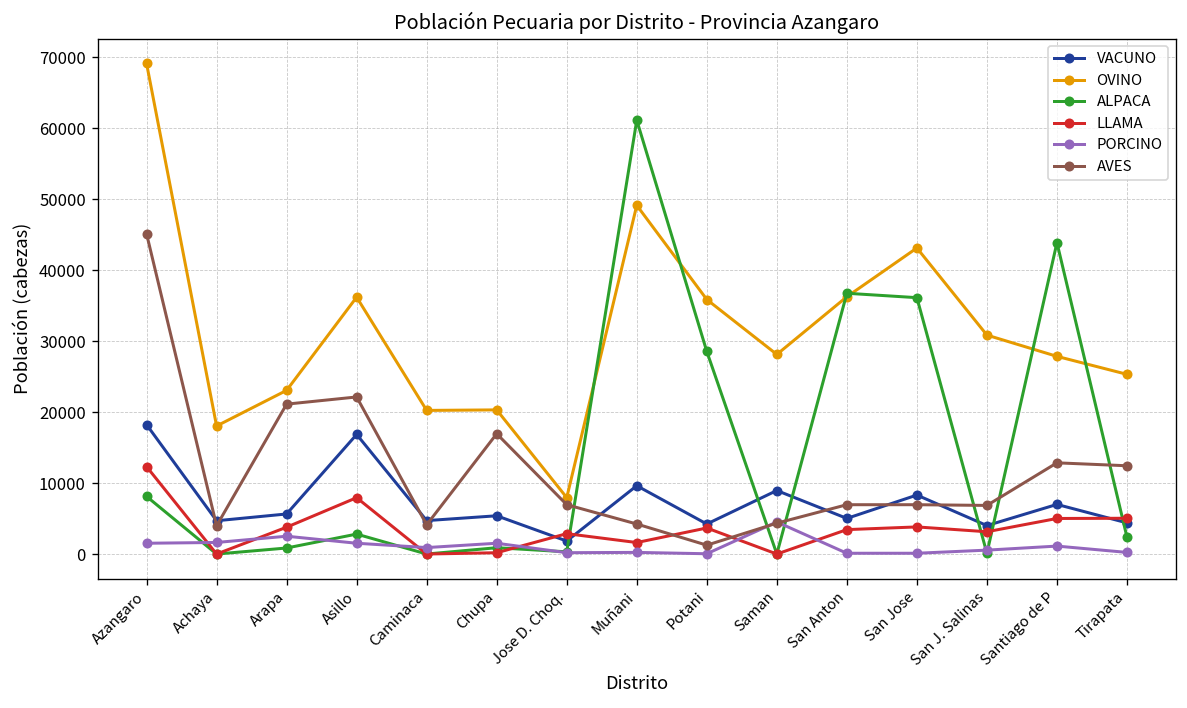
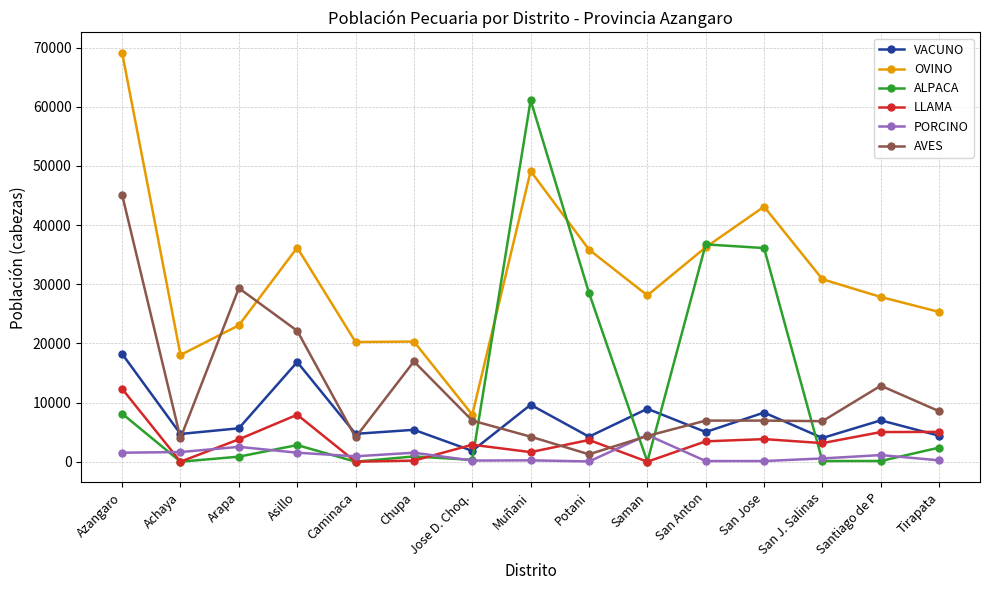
AVES, Arapa: 21000 -> 29000
ALPACA, Santiago de P: 44000 -> 0
AVES, Tirapata: 12000 -> 9000
